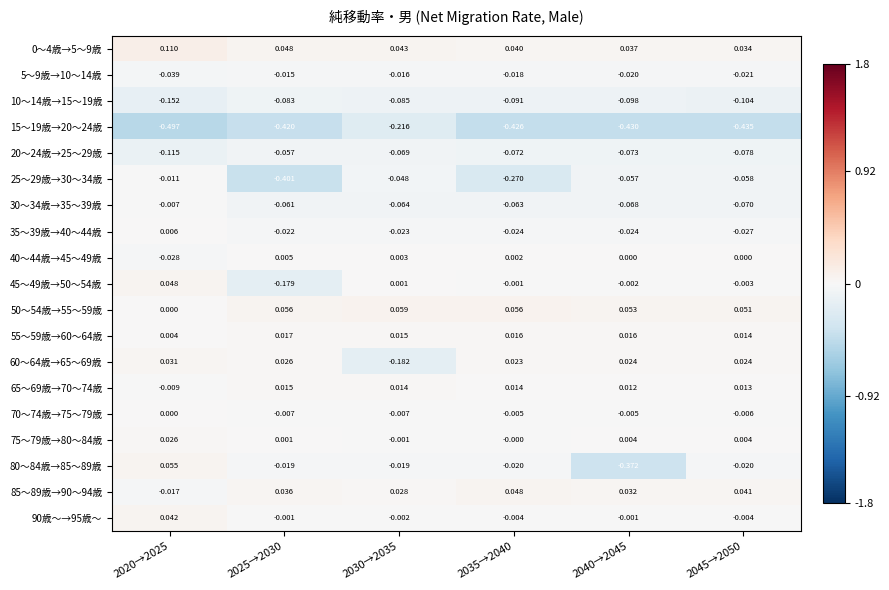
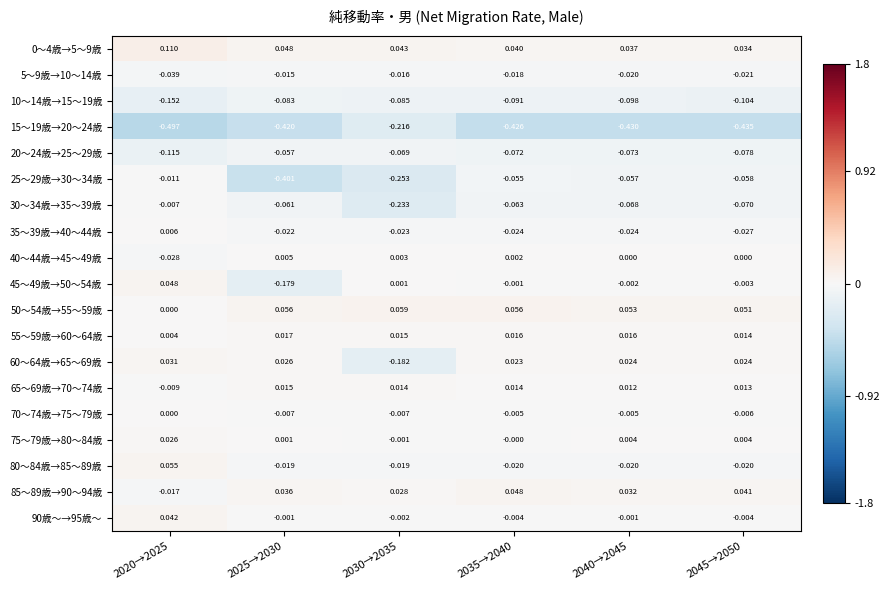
25～29歳→30～34歳, 2030→2035: -0.048 -> -0.253
25～29歳→30～34歳, 2035→2040: -0.270 -> -0.055
30～34歳→35～39歳, 2030→2035: -0.064 -> -0.233
80～84歳→85～89歳, 2040→2045: -0.372 -> -0.020
